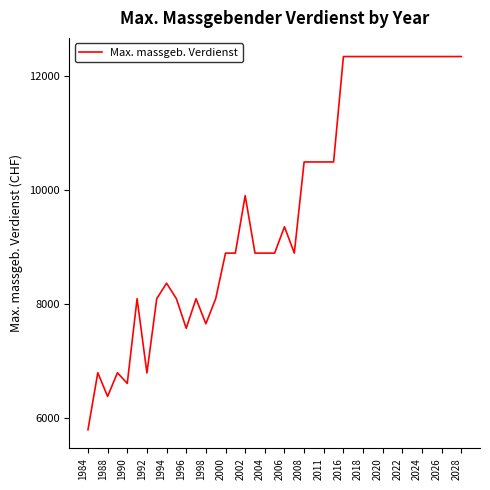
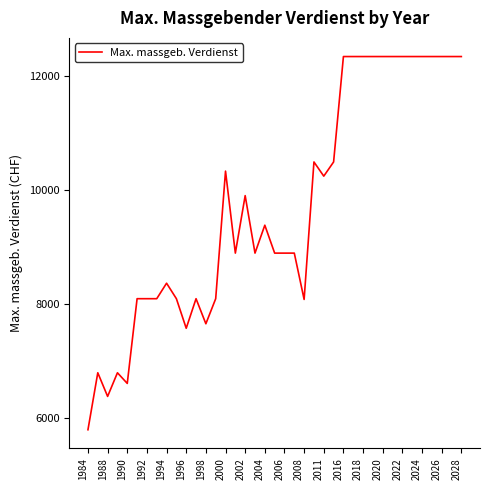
1992: 6800 -> 8100
2000: 8900 -> 10300
2004: 8900 -> 9400
2006: 9400 -> 8900
2008: 10500 -> 8100
2011: 10500 -> 10300
